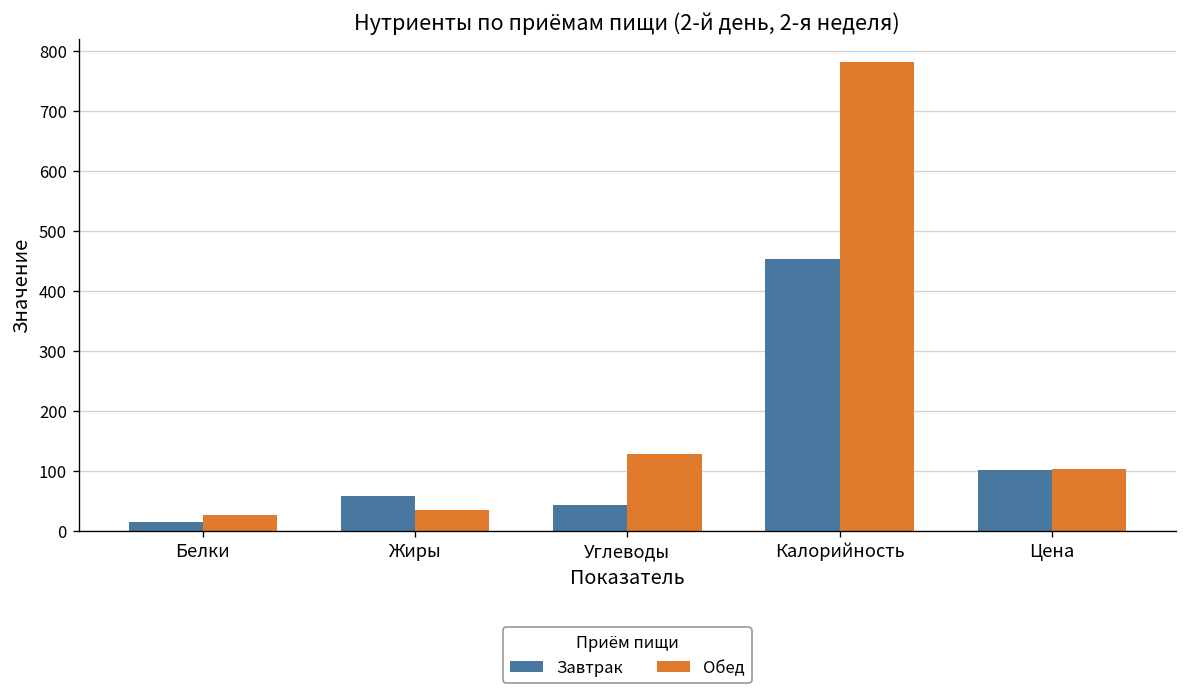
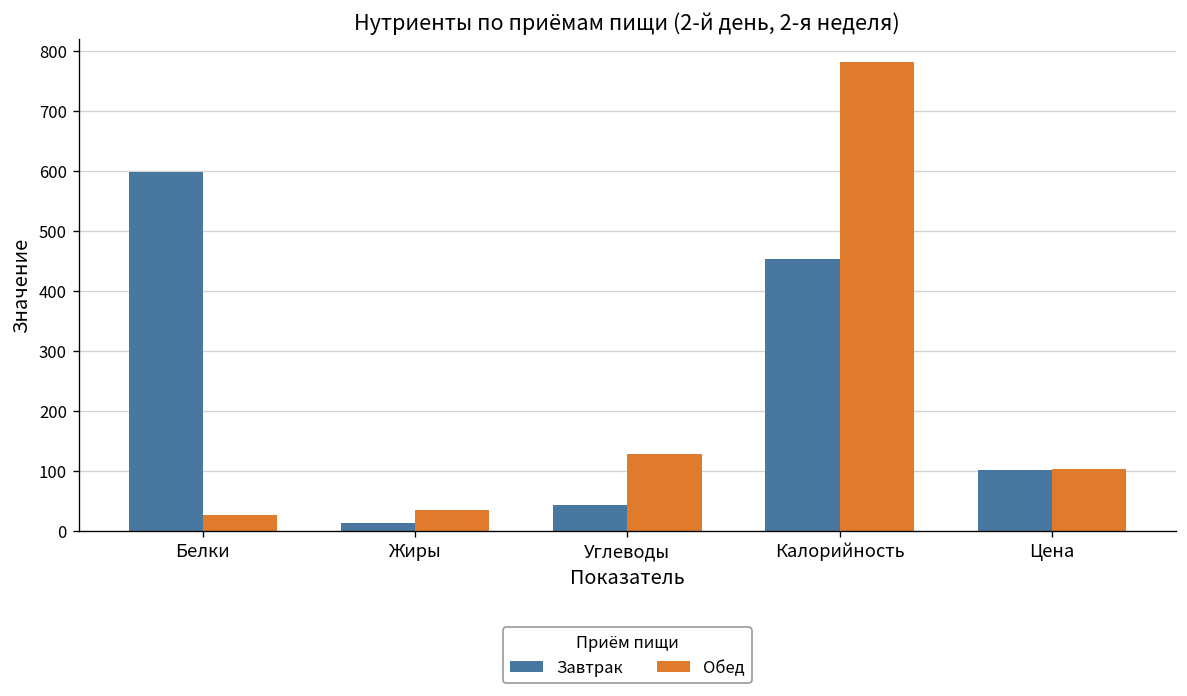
Завтрак, Белки: 10 -> 600
Завтрак, Жиры: 60 -> 10
